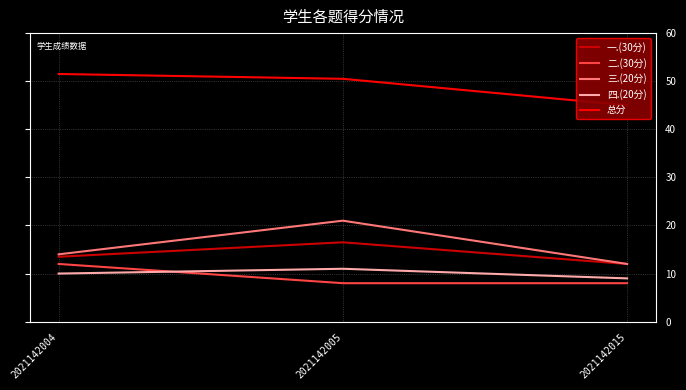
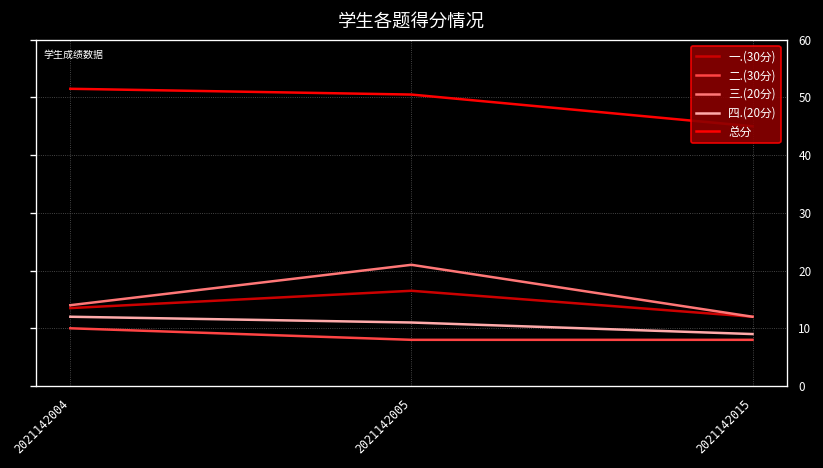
二.(30分), 2021142004: 12 -> 10
四.(20分), 2021142004: 10 -> 12
